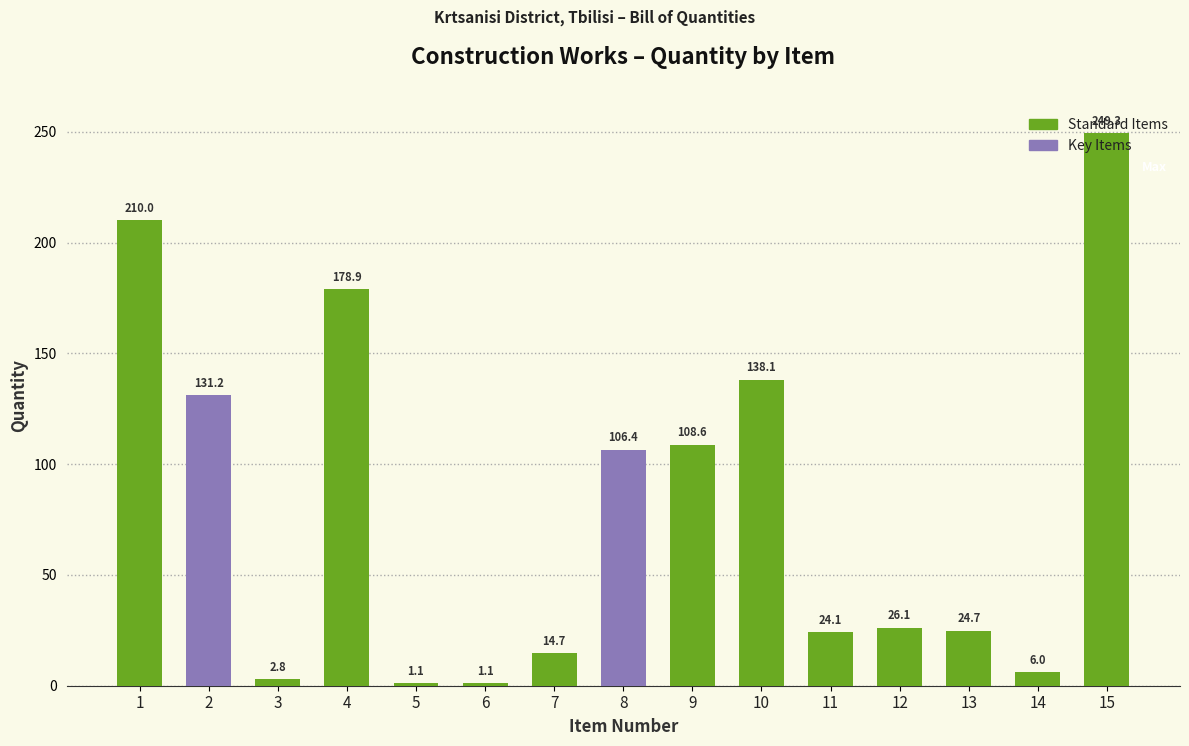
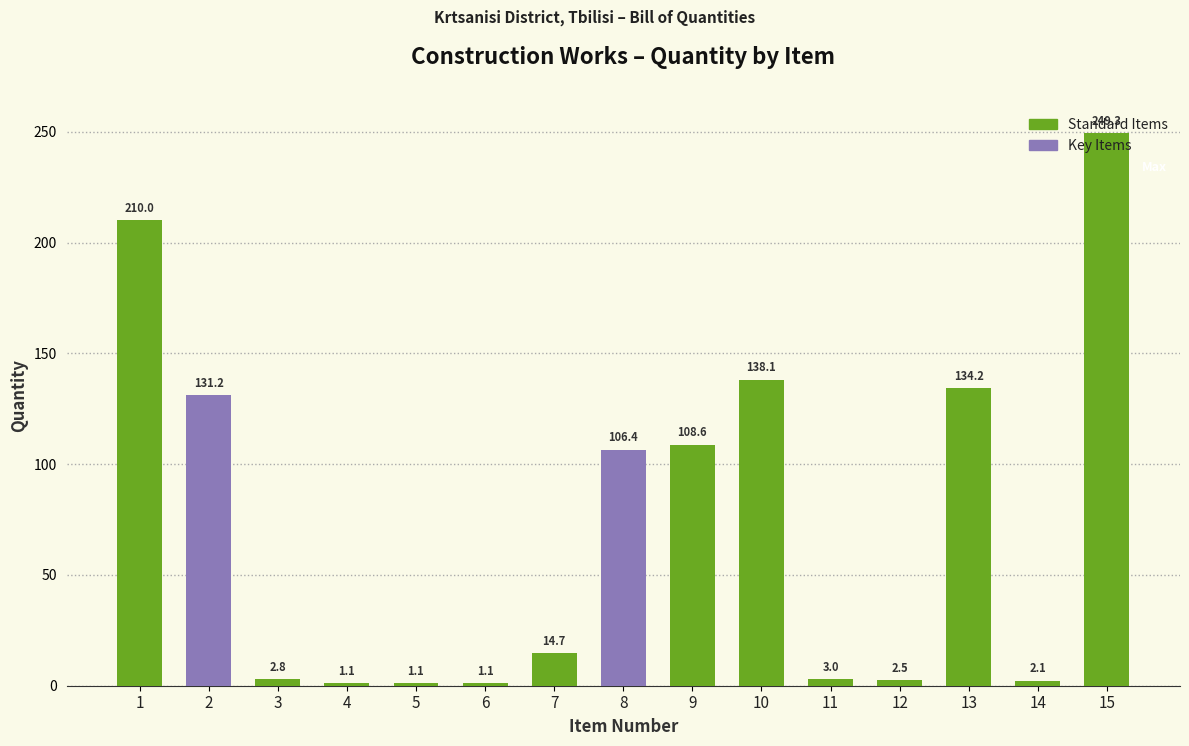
4: 178.9 -> 1.1
11: 24.1 -> 3.0
12: 26.1 -> 2.5
13: 24.7 -> 134.2
14: 6.0 -> 2.1
